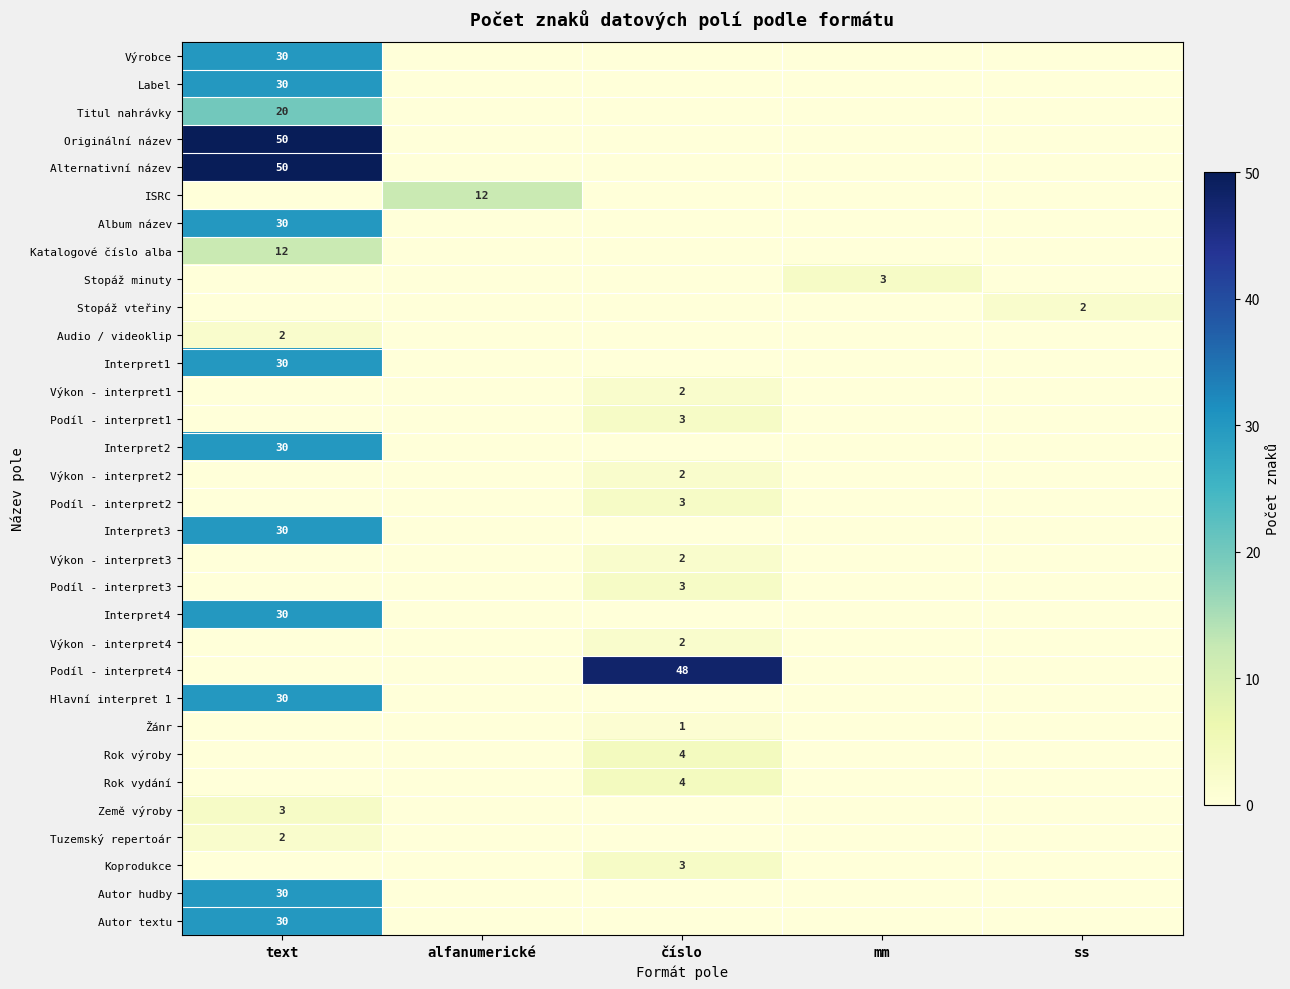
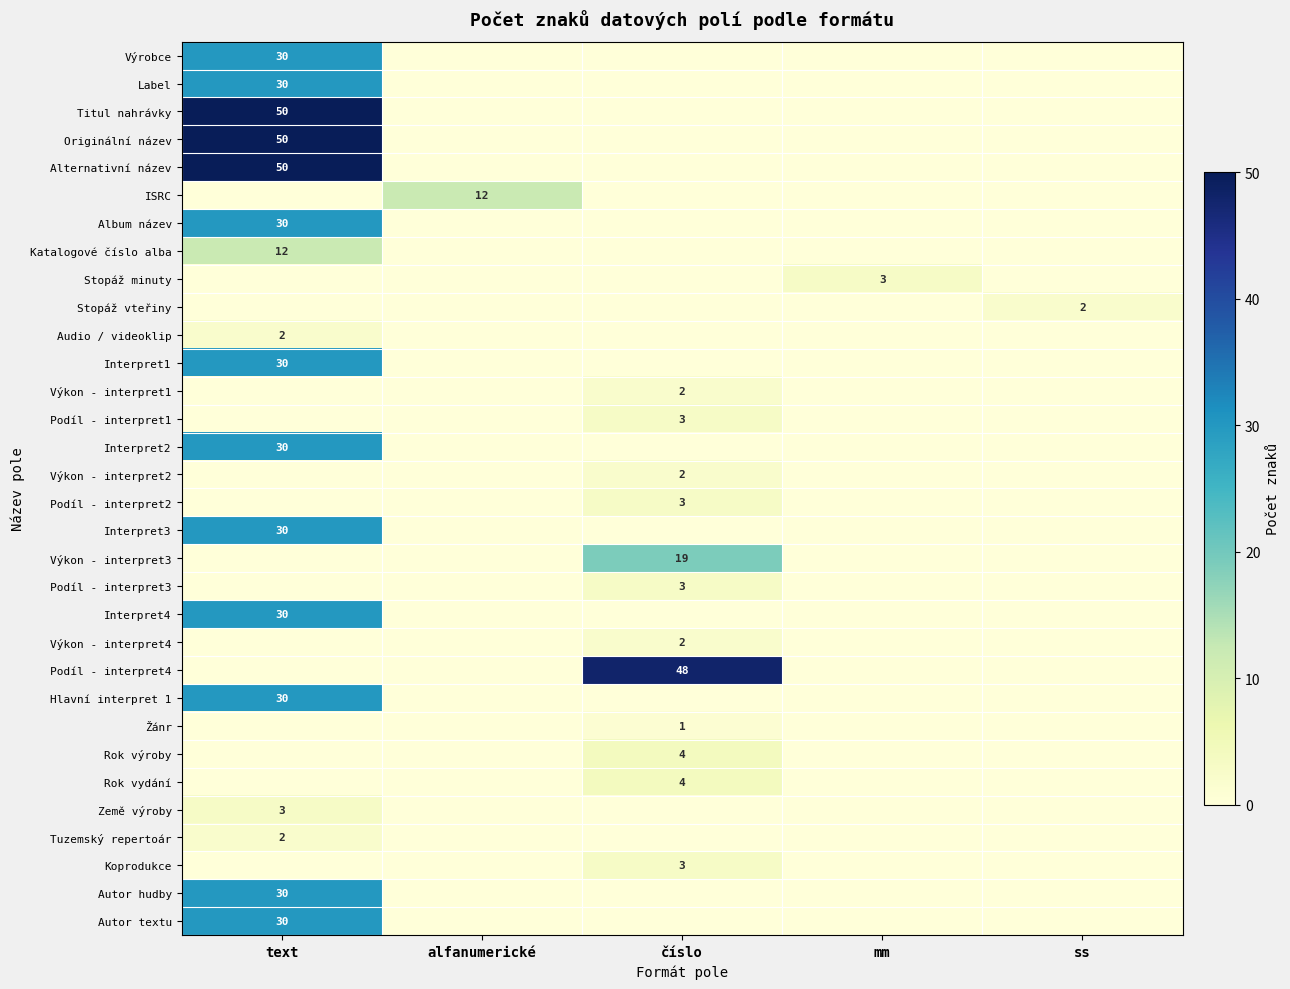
Titul nahrávky, text: 20 -> 50
Výkon - interpret3, číslo: 2 -> 19
